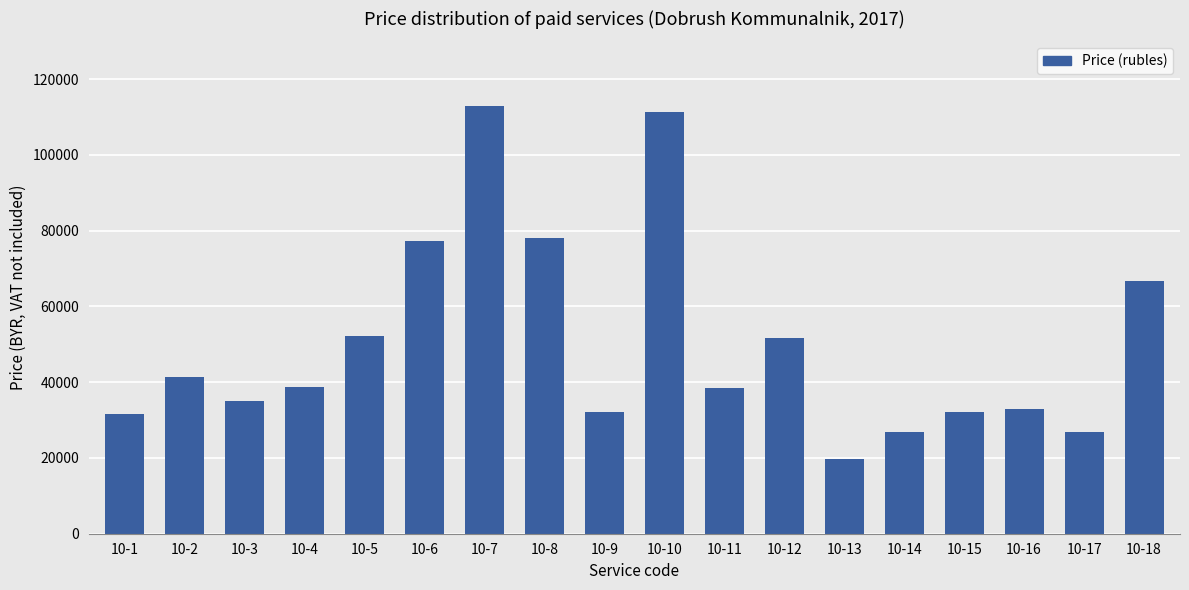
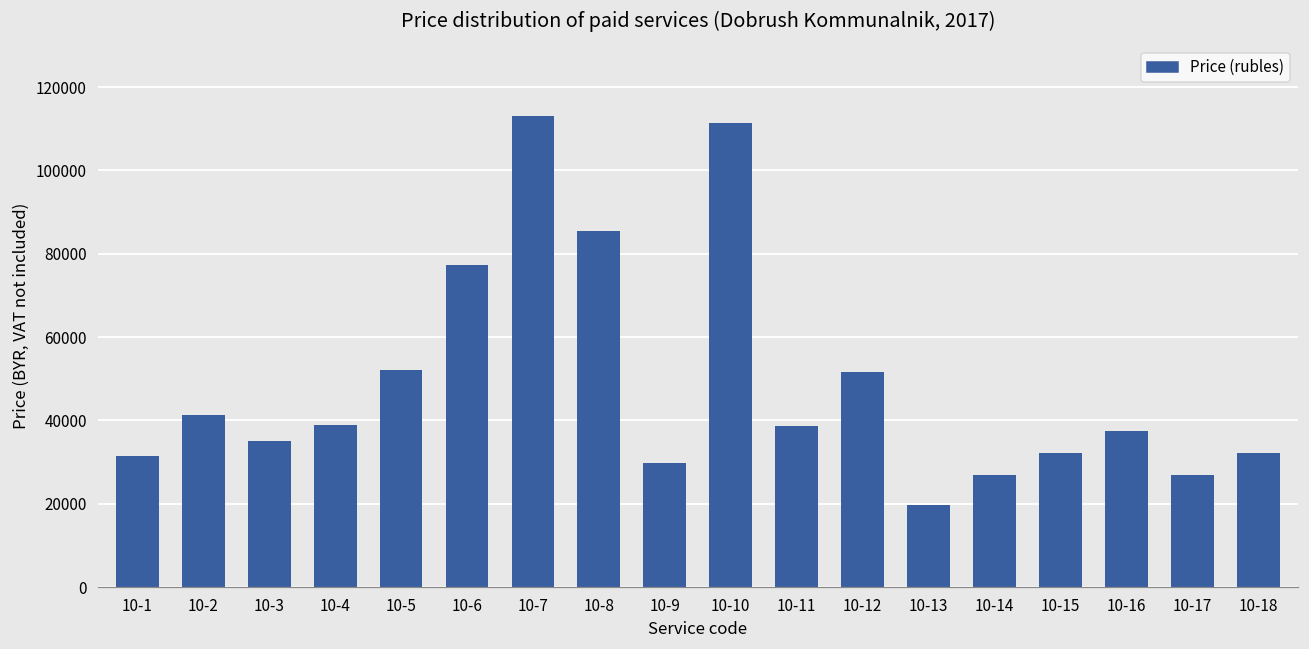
10-8: 78000 -> 86000
10-9: 32000 -> 30000
10-16: 33000 -> 38000
10-18: 67000 -> 32000
